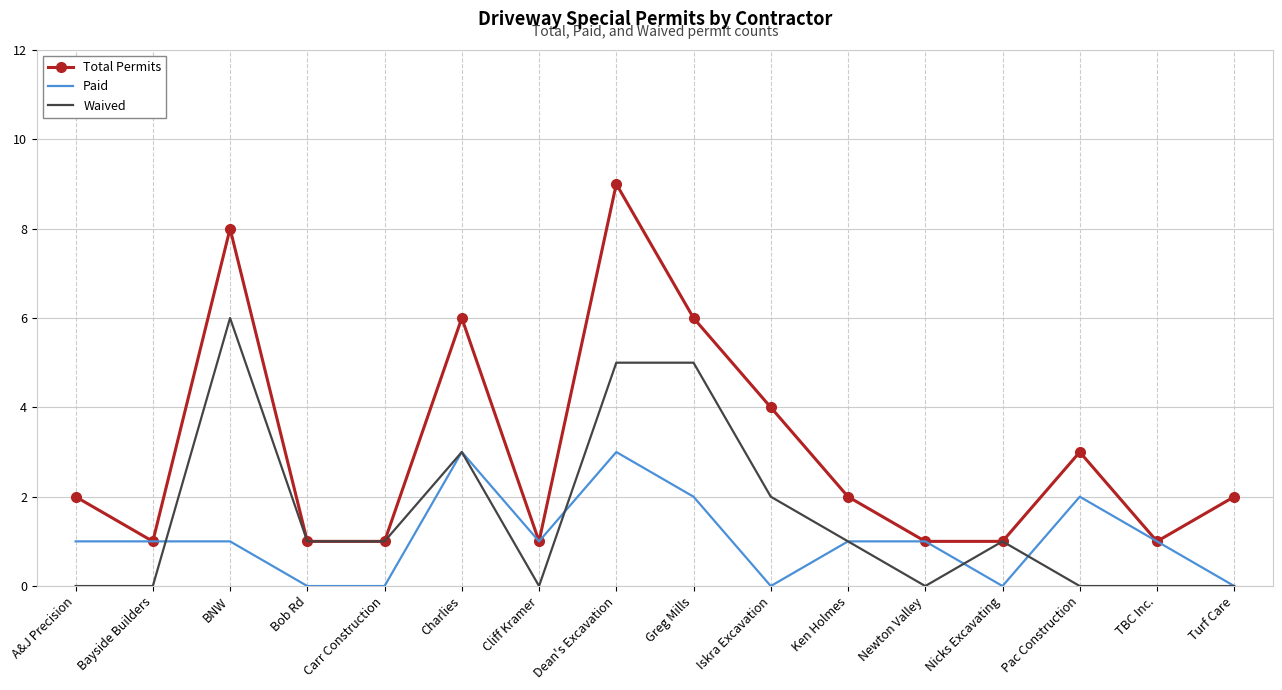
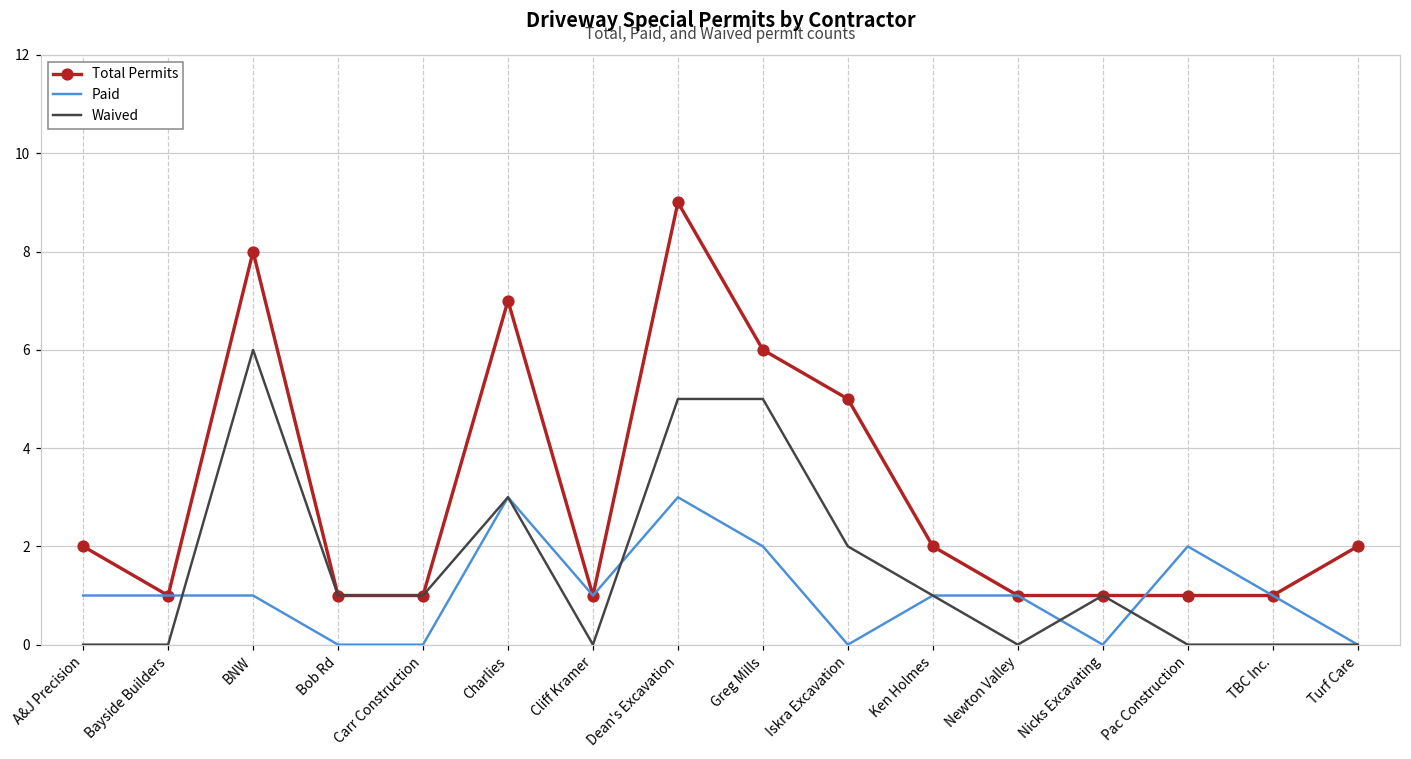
Total Permits, Charlies: 6 -> 7
Total Permits, Iskra Excavation: 4 -> 5
Total Permits, Pac Construction: 3 -> 1
